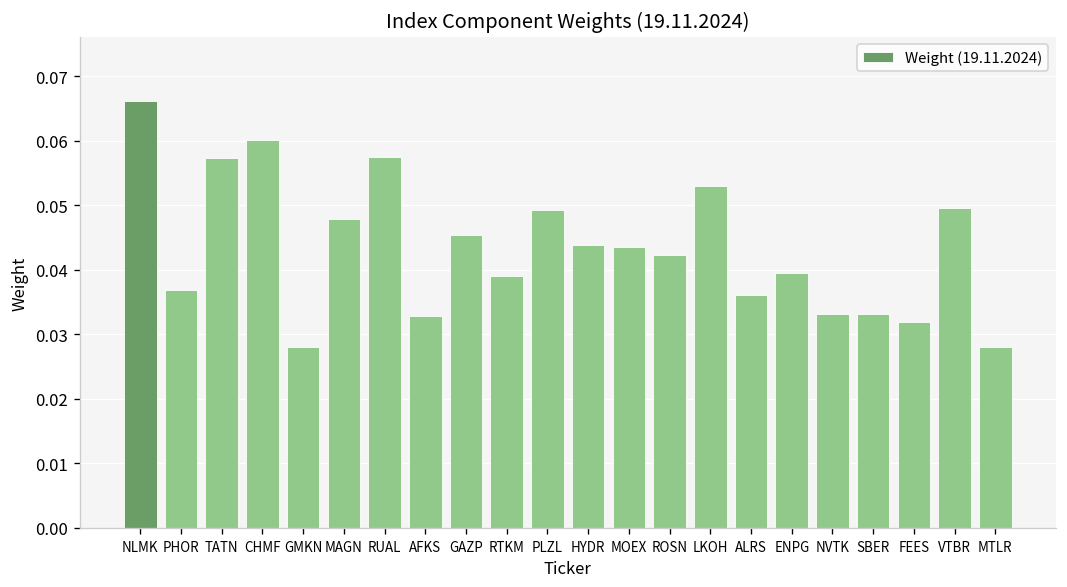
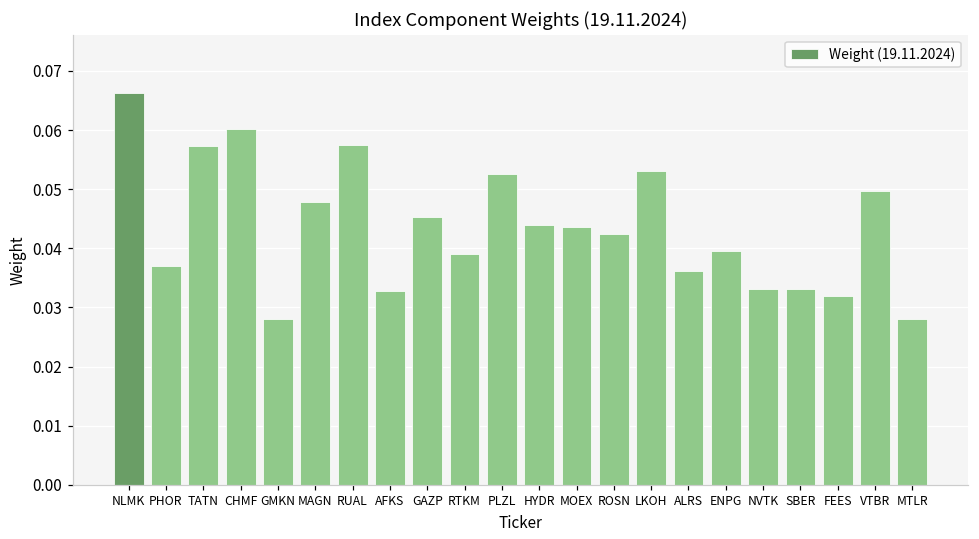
PLZL: 0.049 -> 0.053
